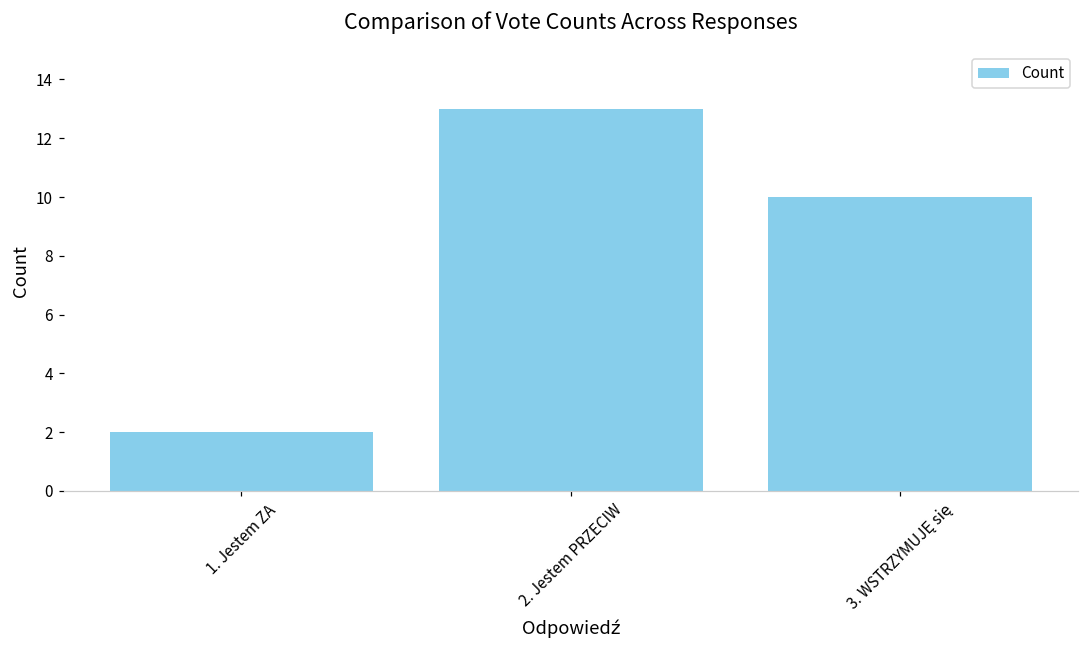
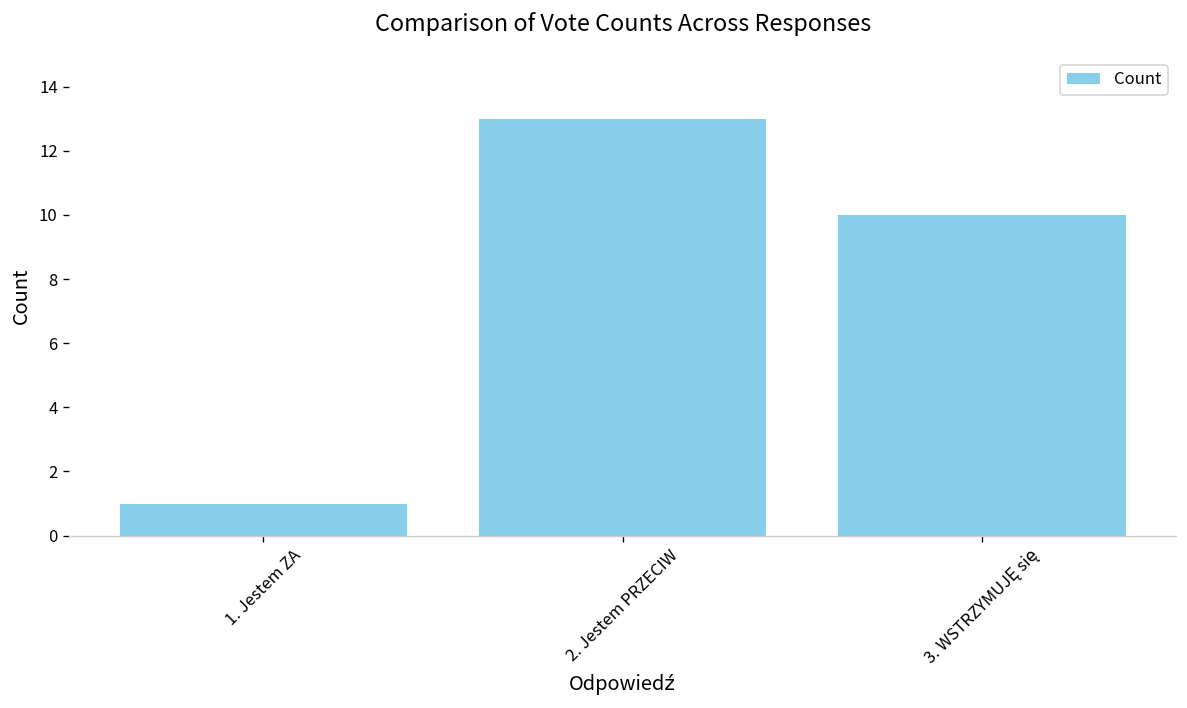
1. Jestem ZA: 2 -> 1
